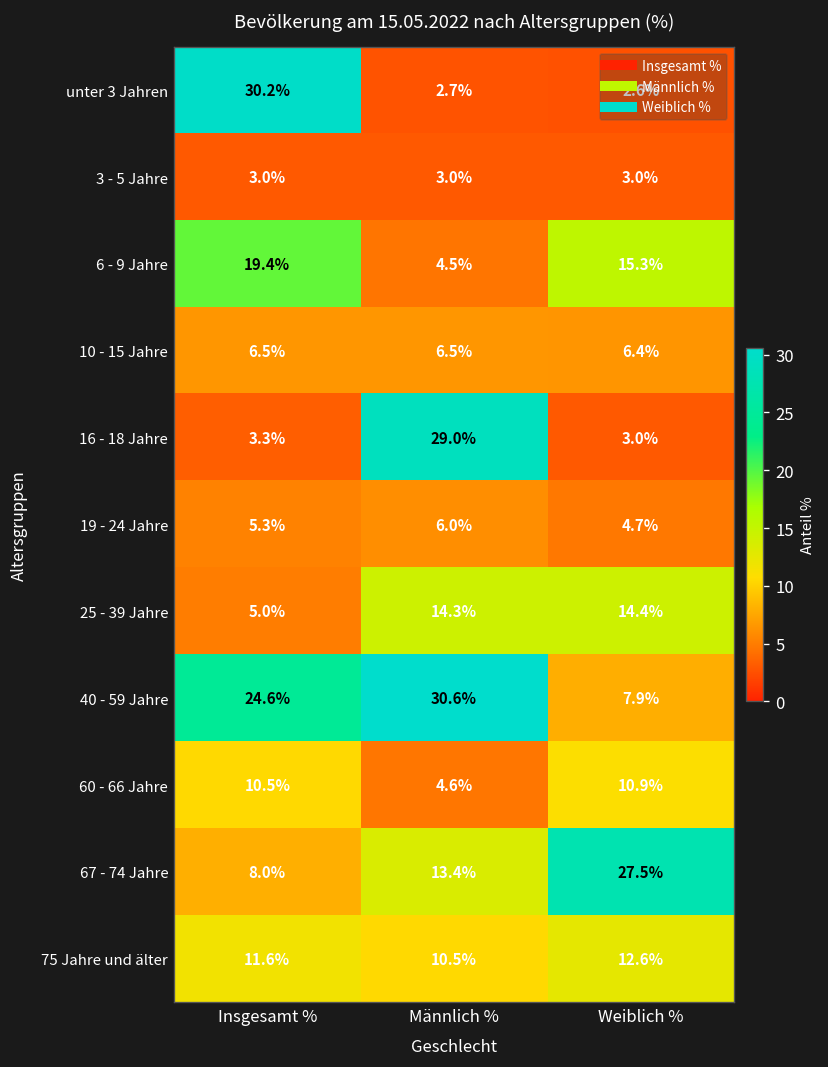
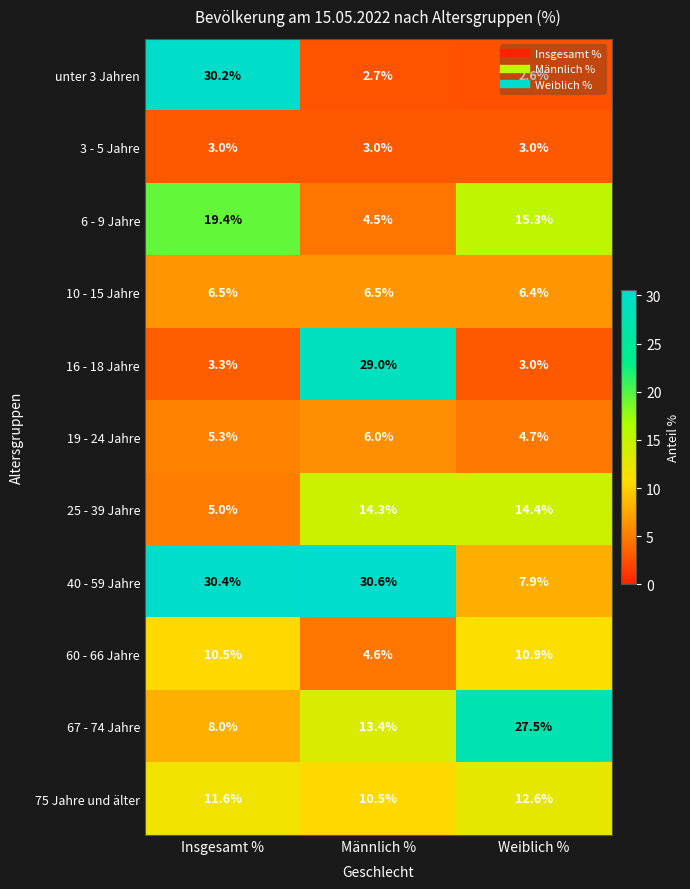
40 - 59 Jahre, Insgesamt %: 24.6% -> 30.4%
